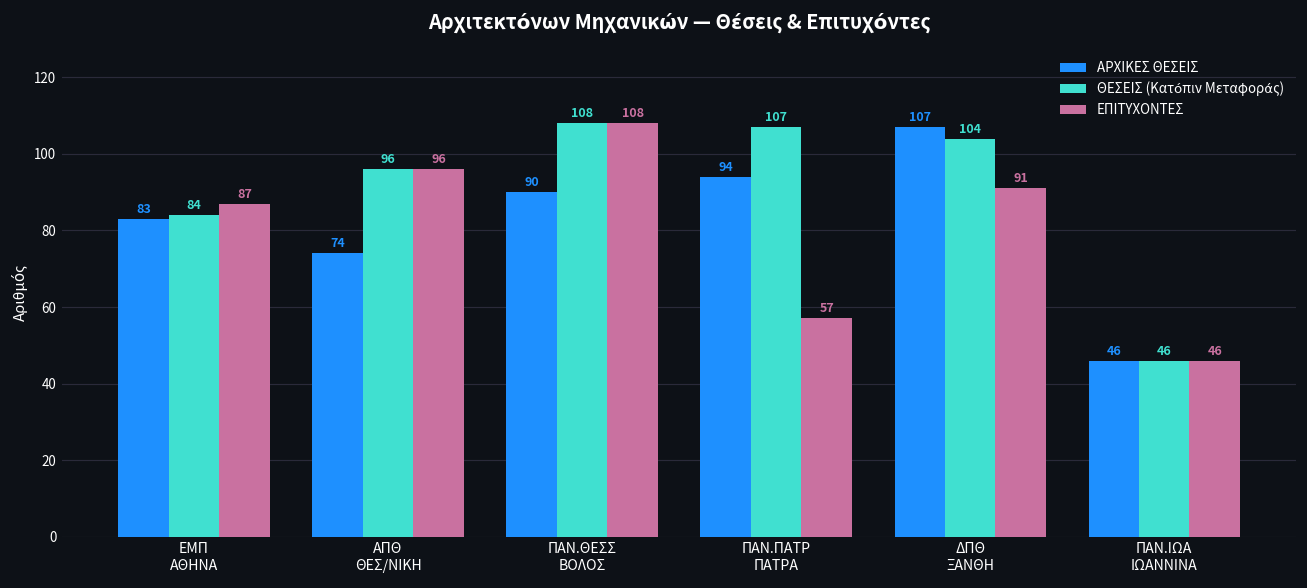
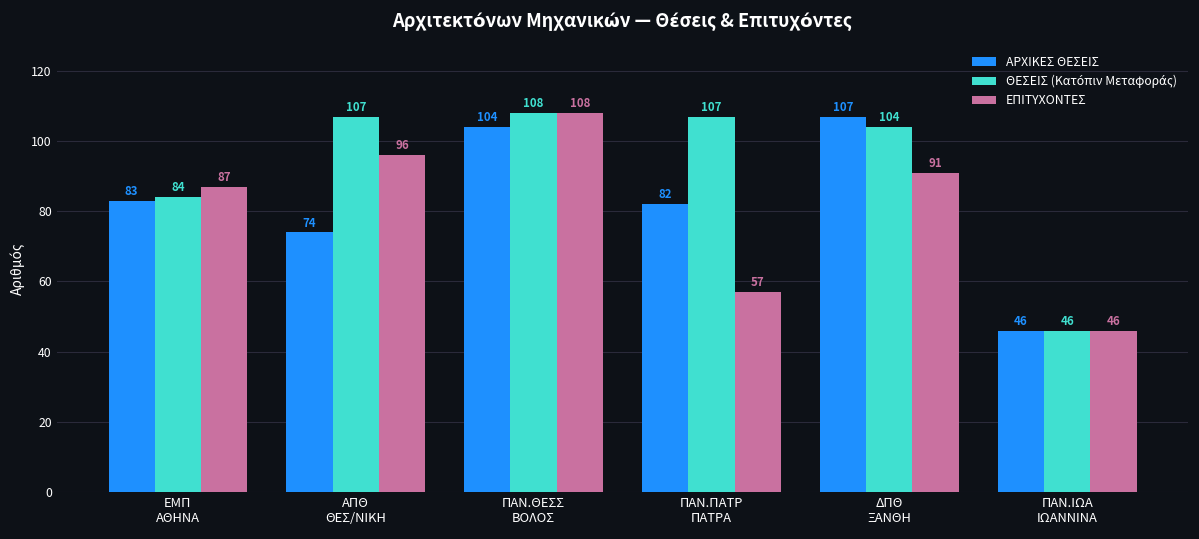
ΘΕΣΕΙΣ (Κατόπιν Μεταφοράς), ΑΠΘ ΘΕΣ/ΝΙΚΗ: 96 -> 107
ΑΡΧΙΚΕΣ ΘΕΣΕΙΣ, ΠΑΝ.ΘΕΣΣ ΒΟΛΟΣ: 90 -> 104
ΑΡΧΙΚΕΣ ΘΕΣΕΙΣ, ΠΑΝ.ΠΑΤΡ ΠΑΤΡΑ: 94 -> 82
